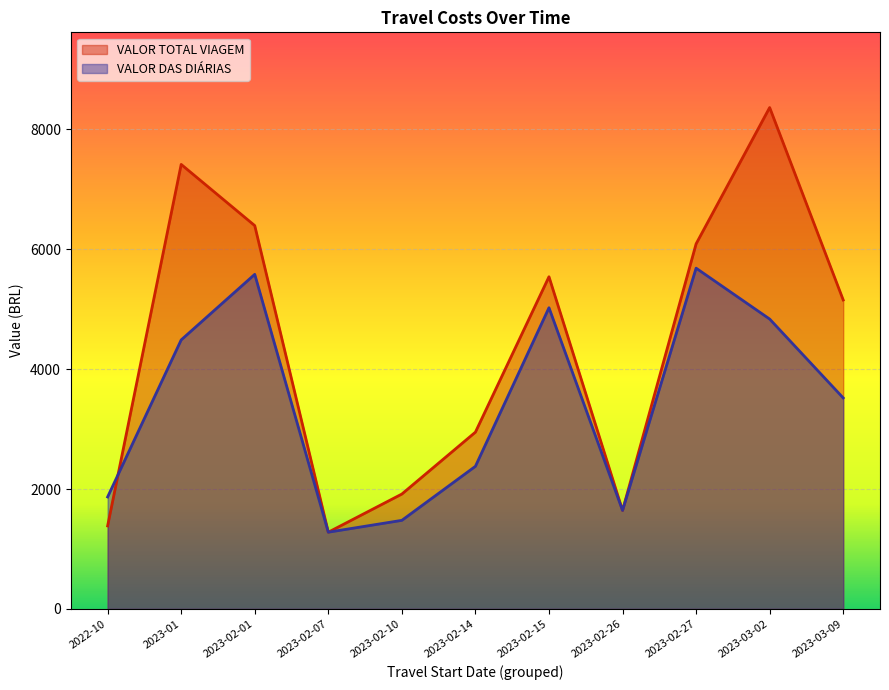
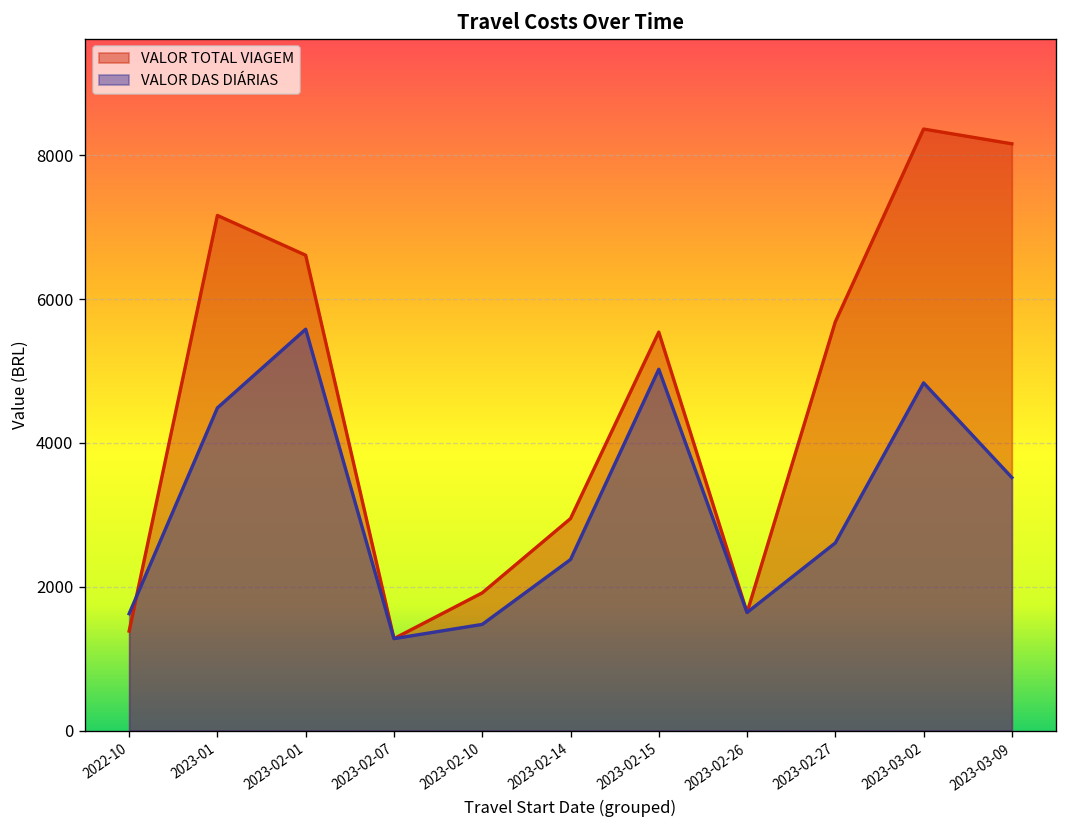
VALOR DAS DIÁRIAS, 2022-10: 1900 -> 1600
VALOR TOTAL VIAGEM, 2023-01: 7400 -> 7200
VALOR TOTAL VIAGEM, 2023-02-01: 6400 -> 6600
VALOR TOTAL VIAGEM, 2023-02-27: 6100 -> 5700
VALOR DAS DIÁRIAS, 2023-02-27: 5700 -> 2600
VALOR TOTAL VIAGEM, 2023-03-09: 5200 -> 8200
